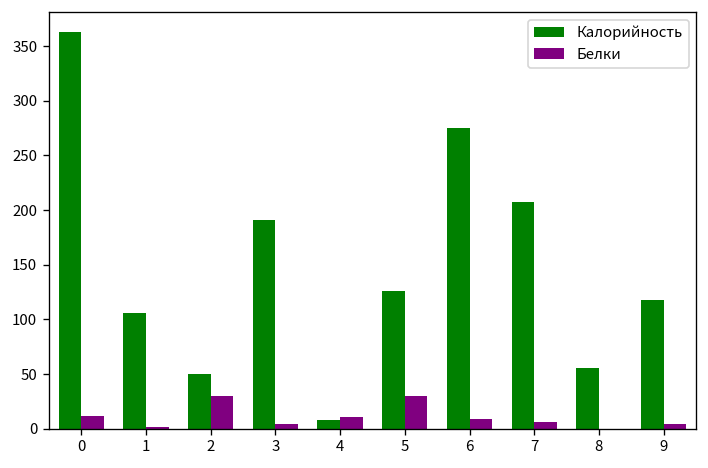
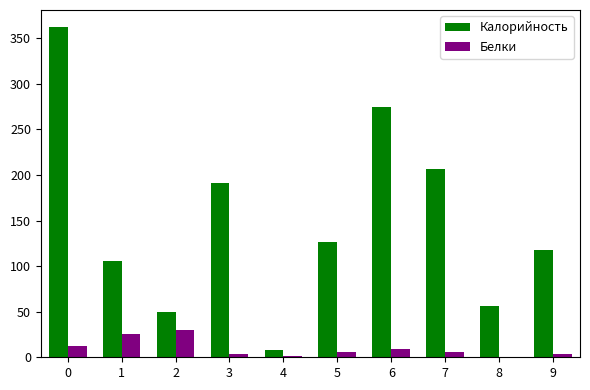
Белки, 1: 0 -> 30
Белки, 4: 10 -> 0
Белки, 5: 30 -> 10
